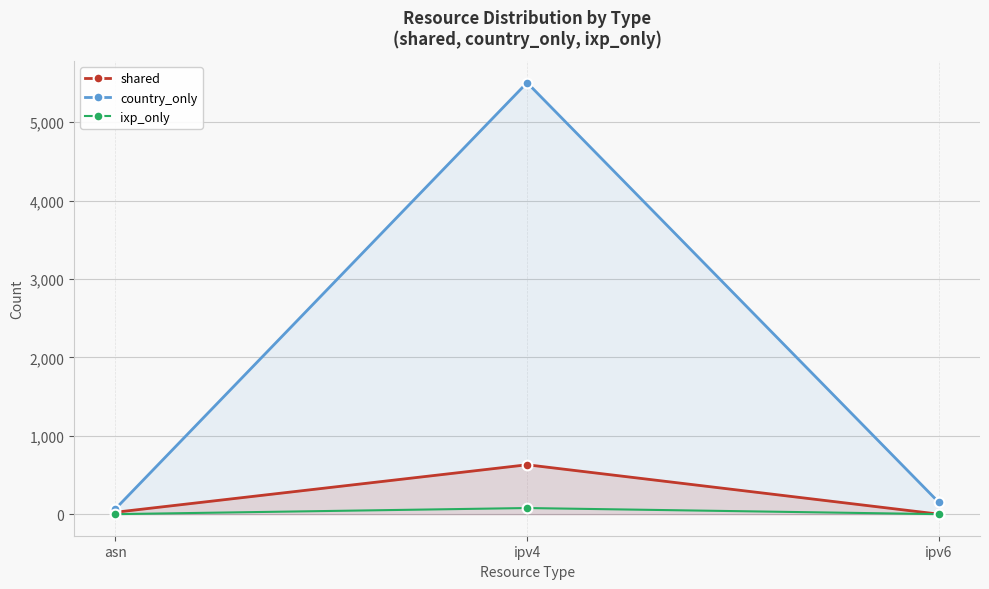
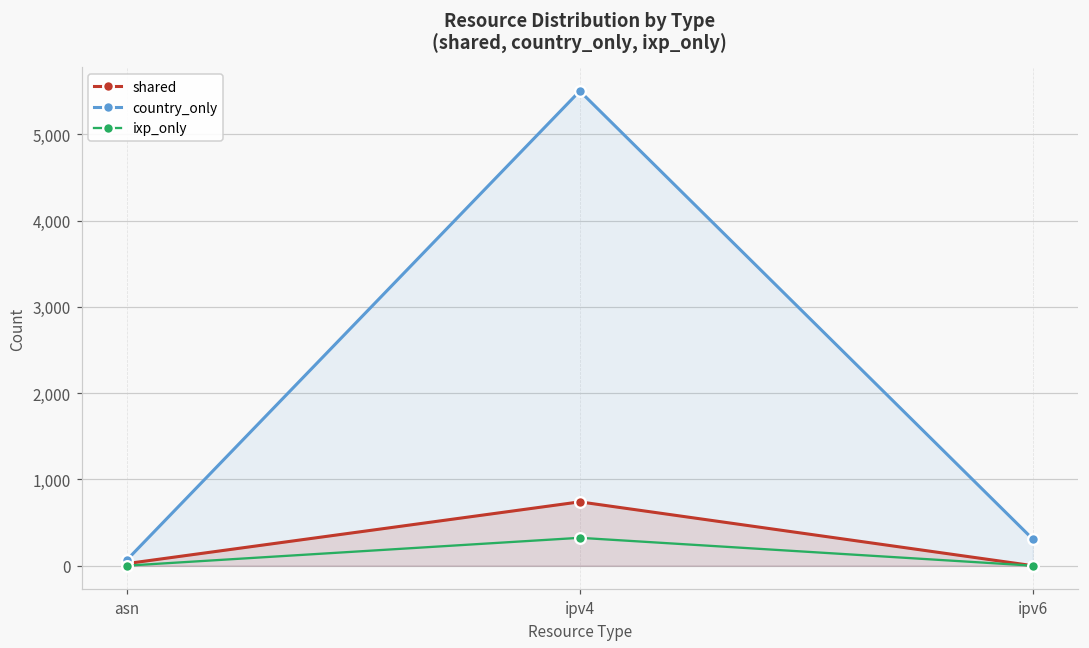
shared, ipv4: 600 -> 700
ixp_only, ipv4: 100 -> 300
country_only, ipv6: 200 -> 300
